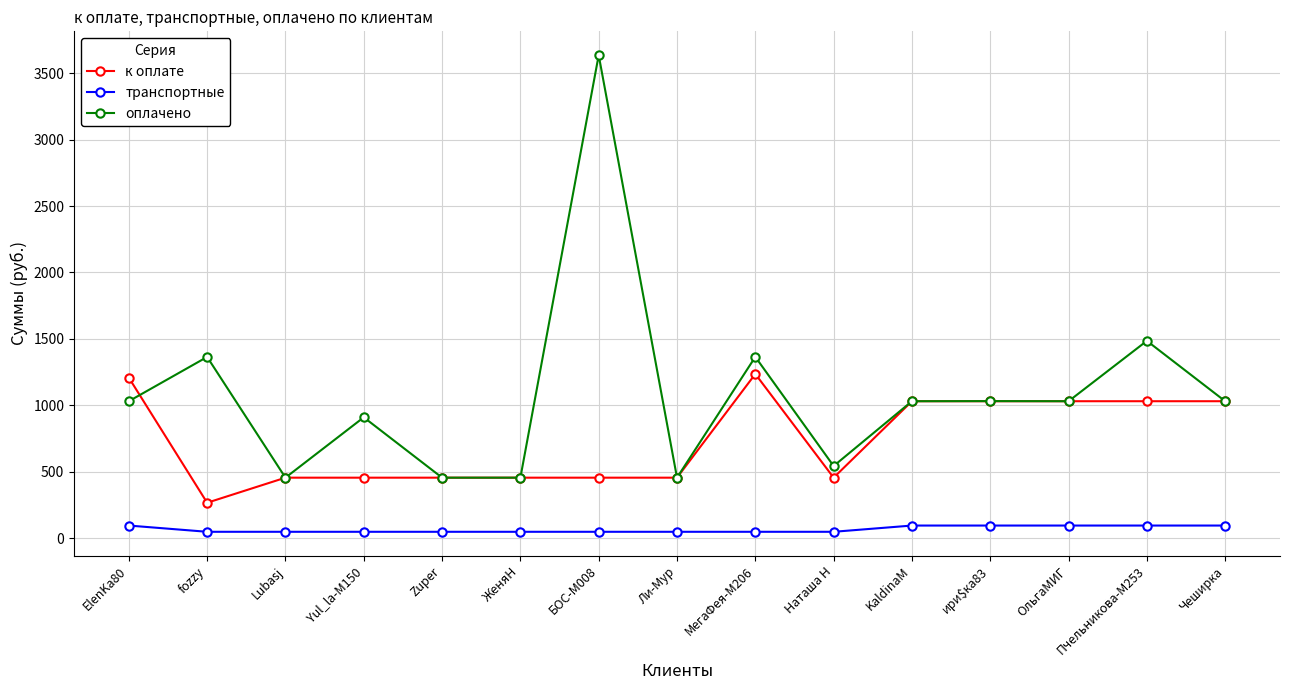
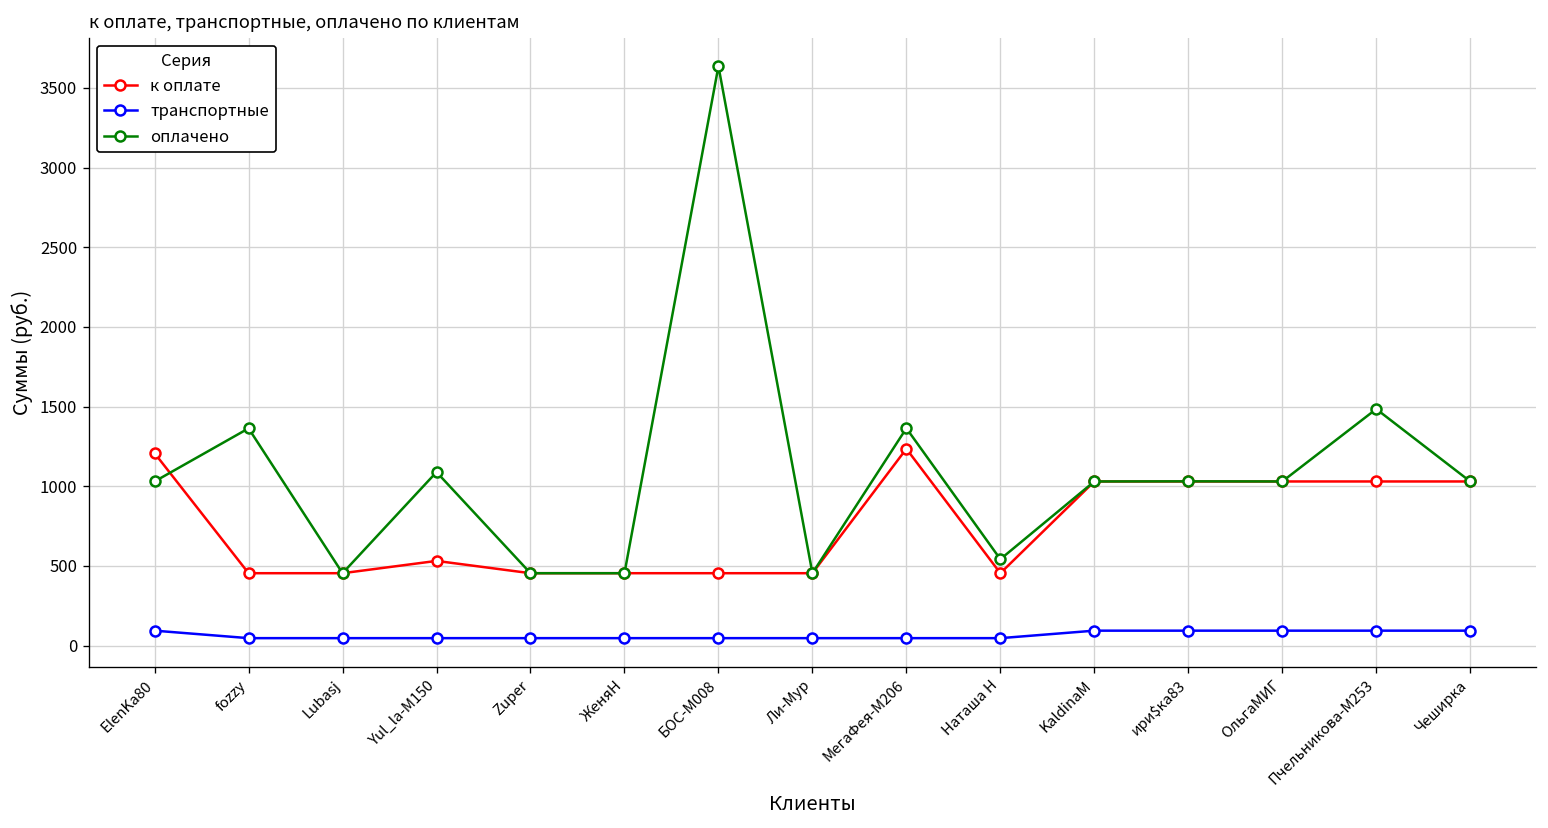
к оплате, fozzy: 270 -> 450
к оплате, Yul_la-М150: 450 -> 530
оплачено, Yul_la-М150: 910 -> 1090
